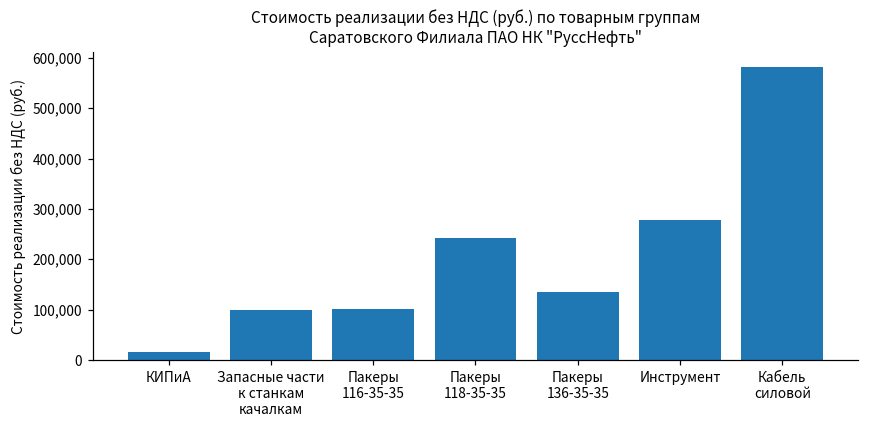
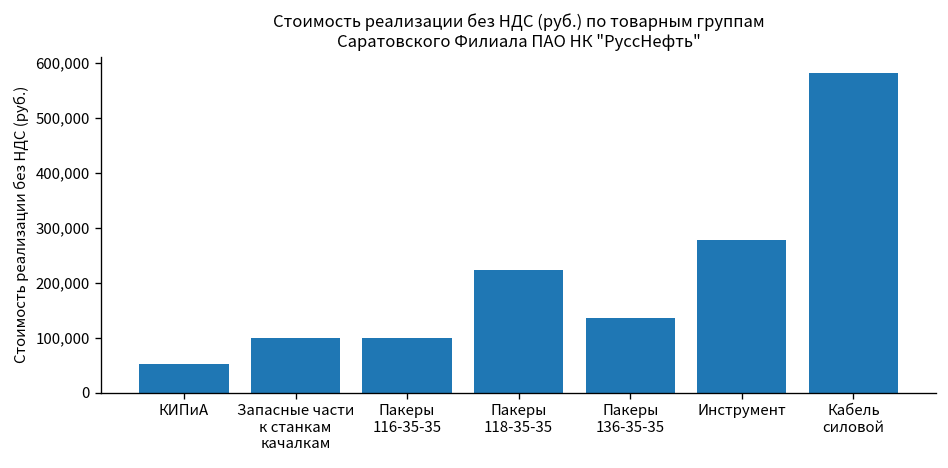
КИПиА: 20,000 -> 50,000
Пакеры 118-35-35: 240,000 -> 220,000
